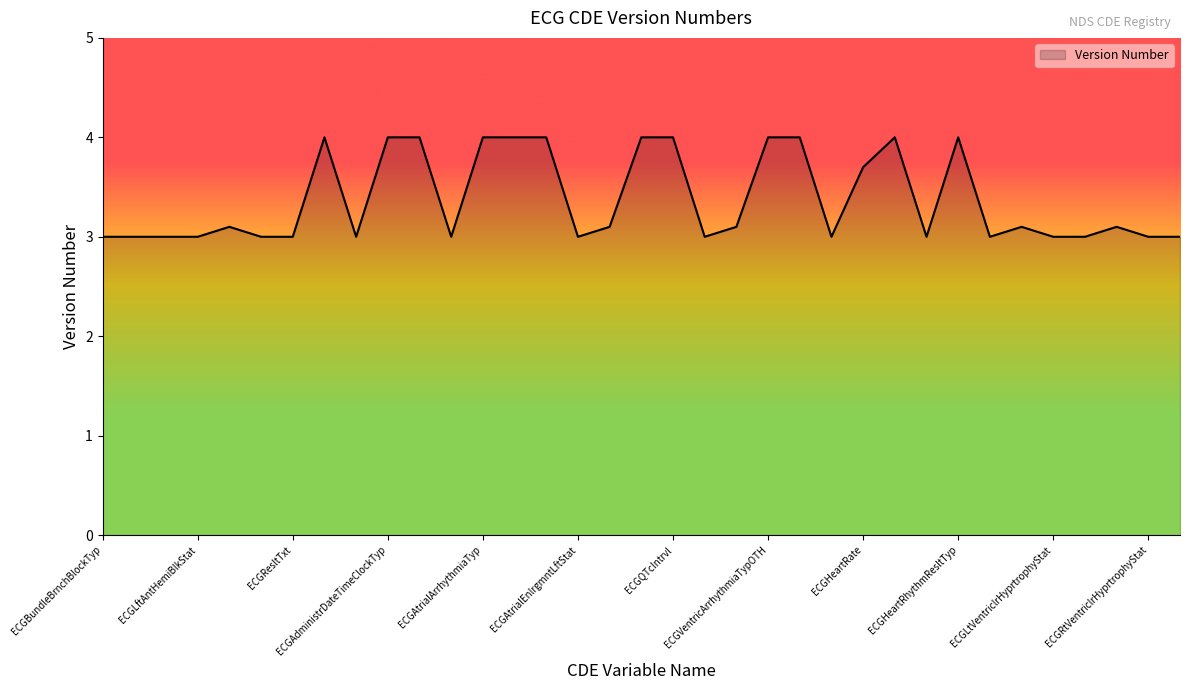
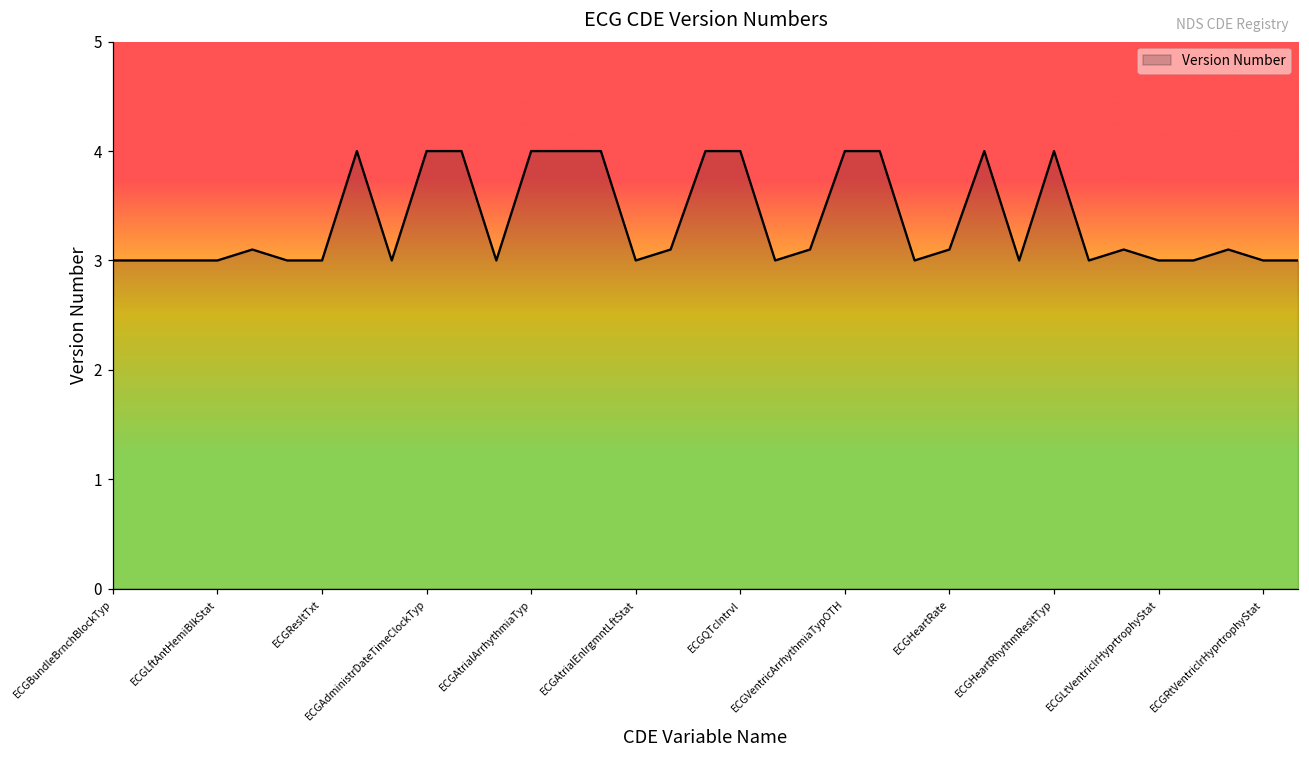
ECGHeartRate: 3.7 -> 3.1
